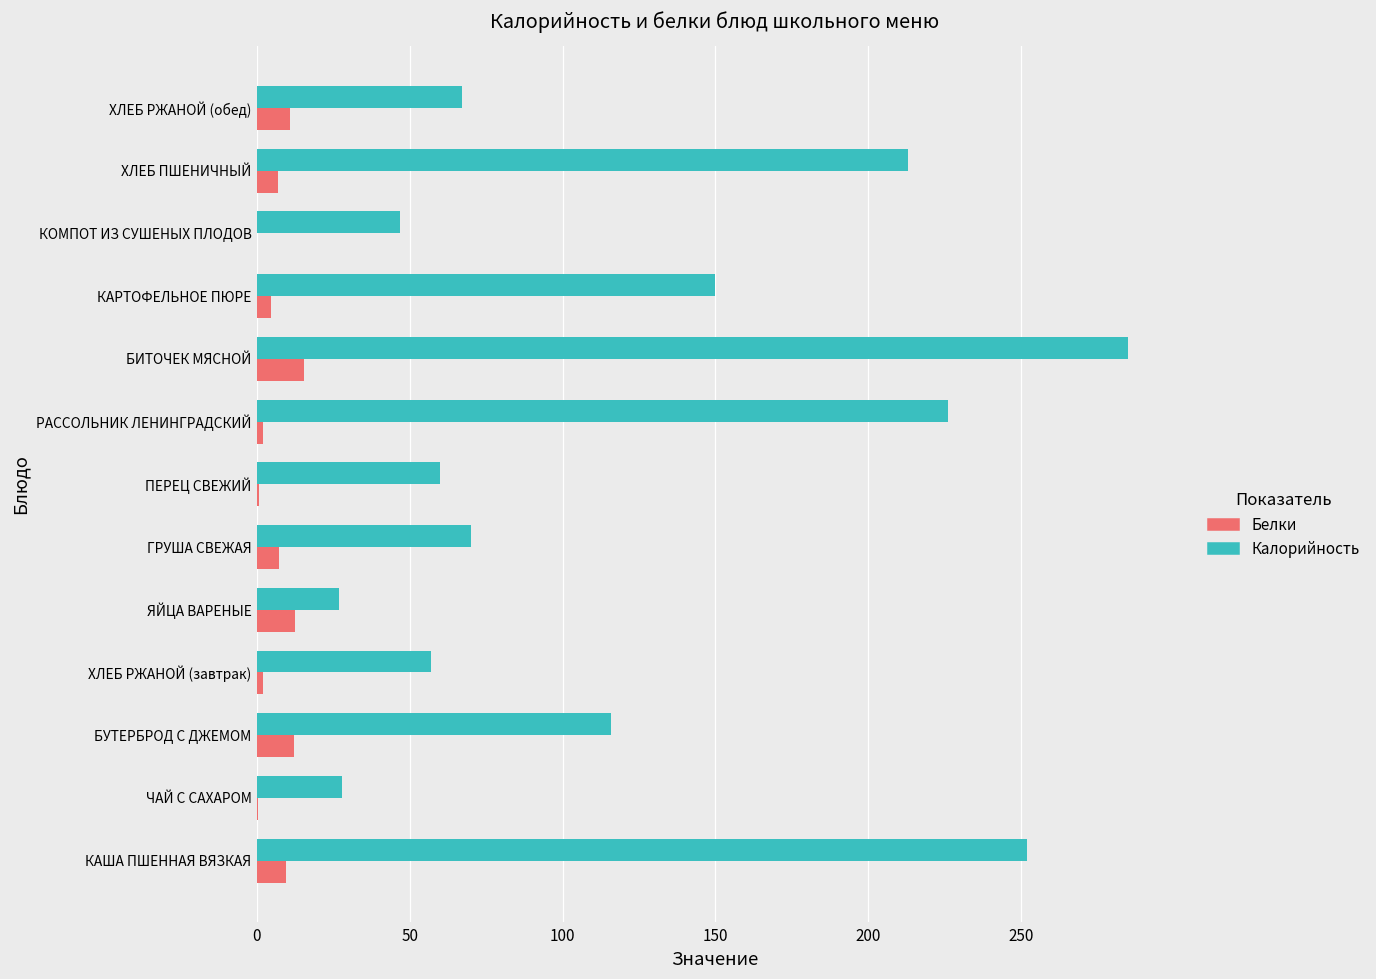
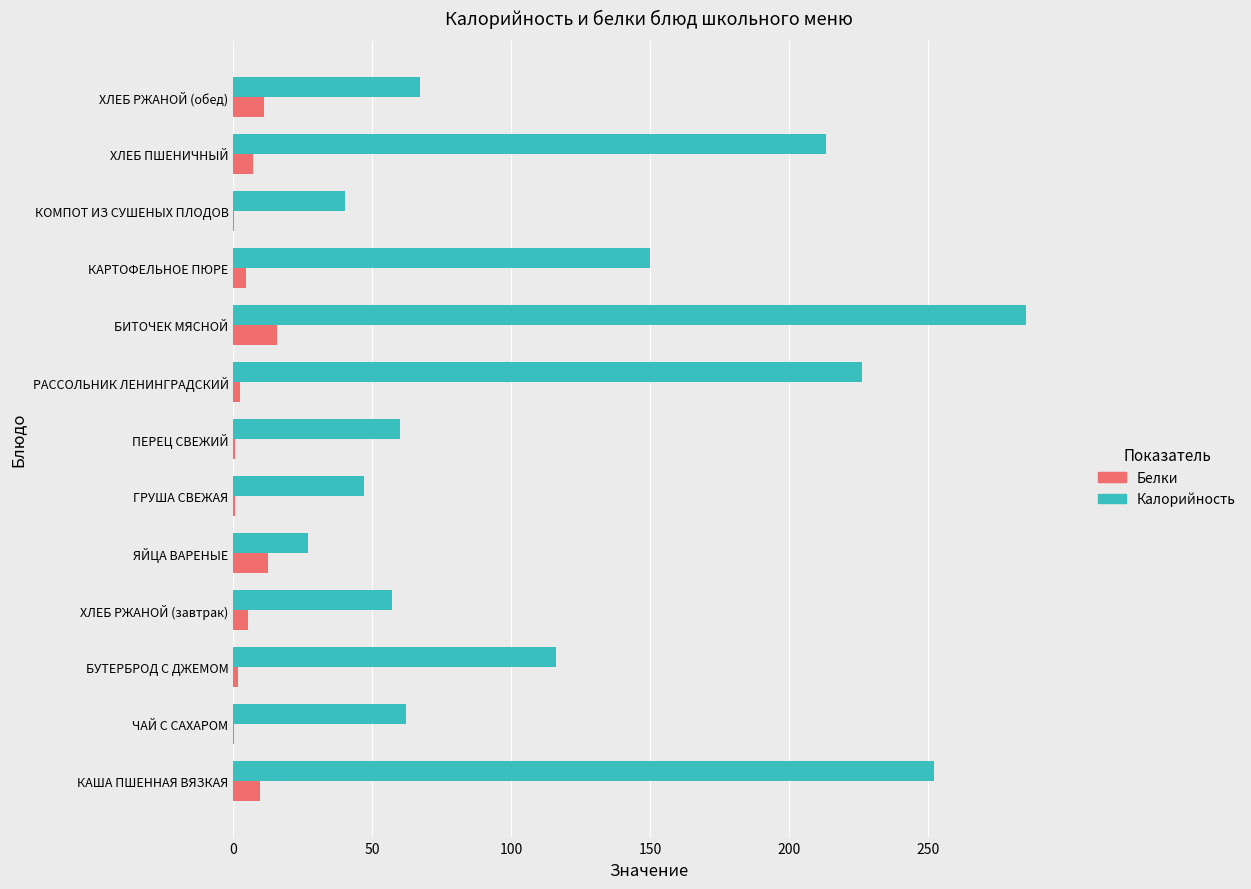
Калорийность, КОМПОТ ИЗ СУШЕНЫХ ПЛОДОВ: 47 -> 40
Калорийность, ГРУША СВЕЖАЯ: 70 -> 47
Белки, ГРУША СВЕЖАЯ: 7 -> 1
Белки, ХЛЕБ РЖАНОЙ (завтрак): 2 -> 5
Белки, БУТЕРБРОД С ДЖЕМОМ: 12 -> 2
Калорийность, ЧАЙ С САХАРОМ: 28 -> 62
